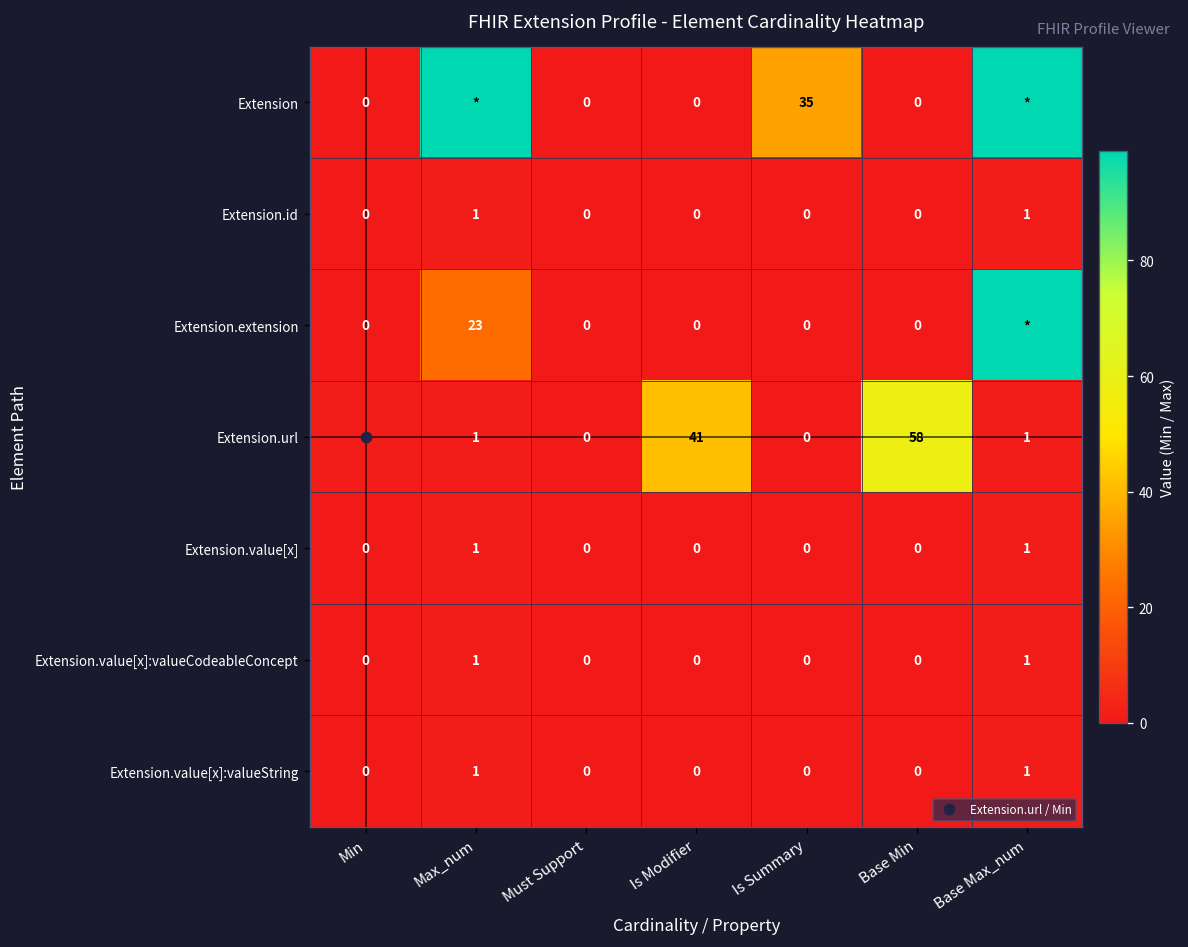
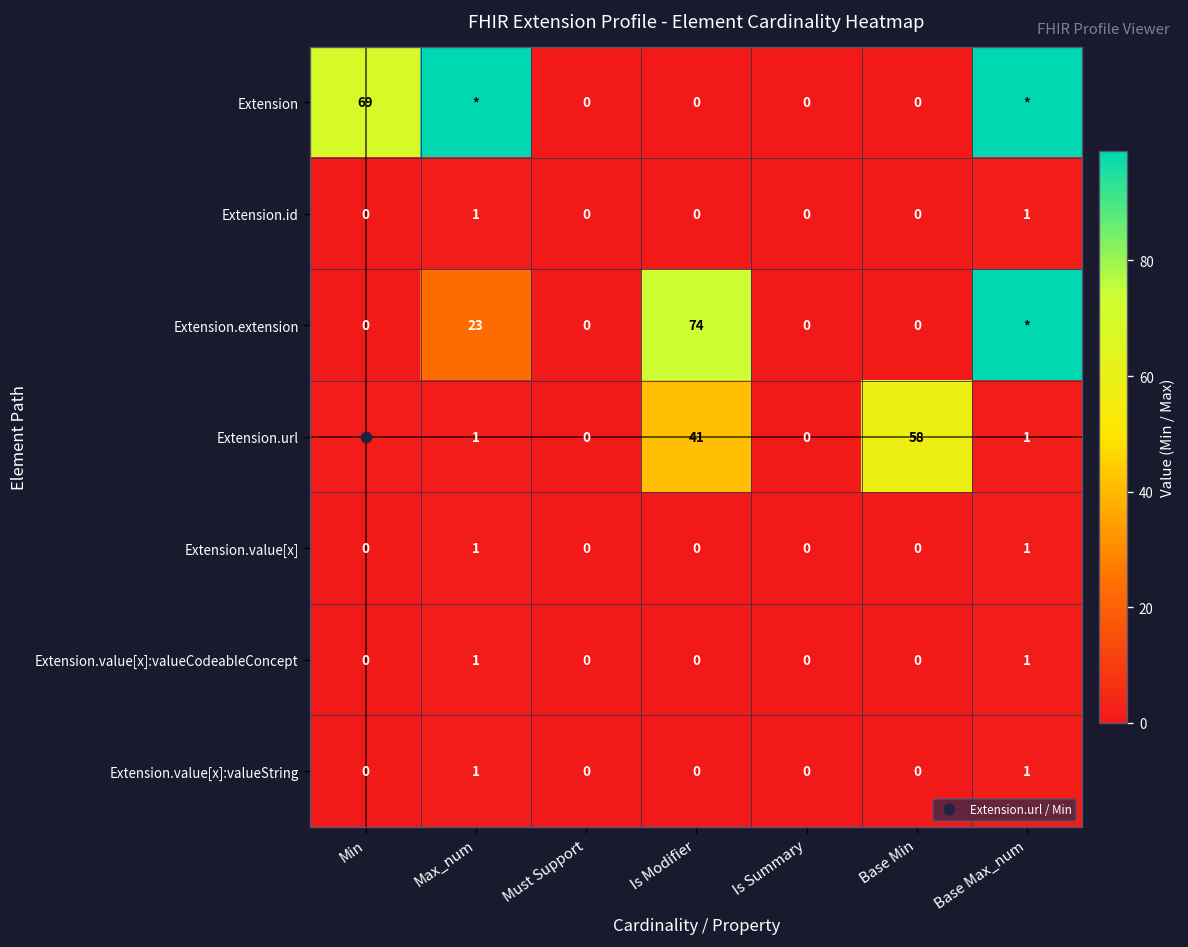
Extension, Min: 0 -> 69
Extension, Is Summary: 35 -> 0
Extension.extension, Is Modifier: 0 -> 74
